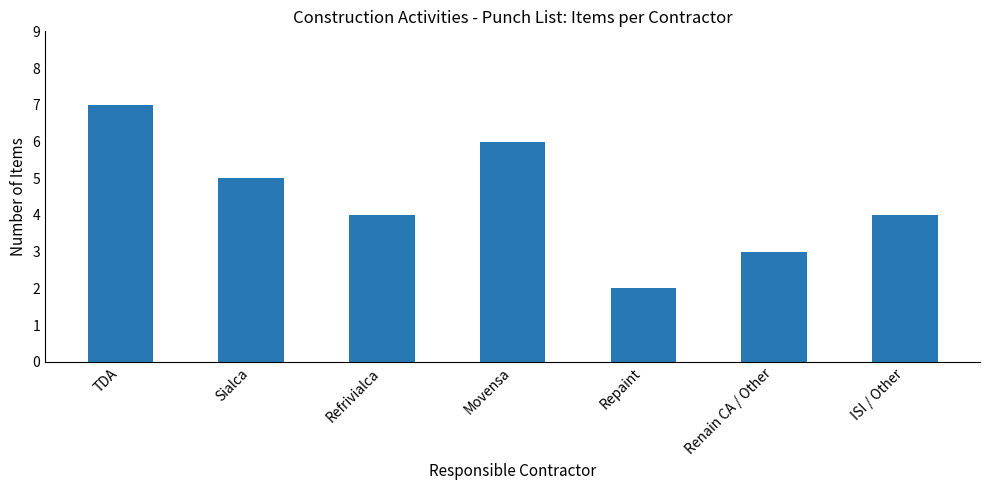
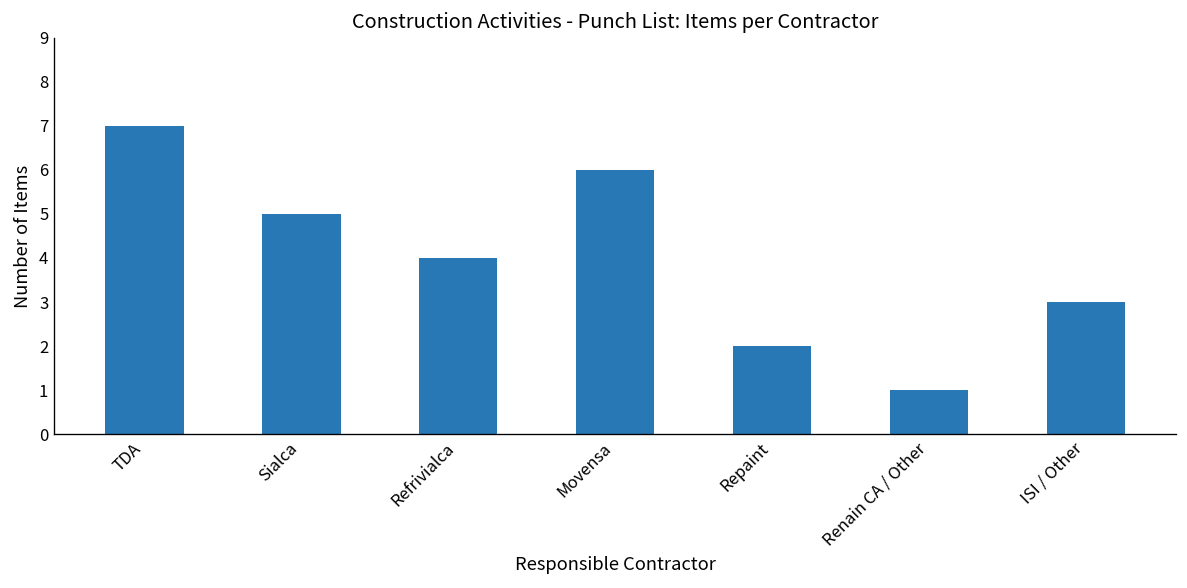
Renain CA / Other: 3 -> 1
ISI / Other: 4 -> 3
